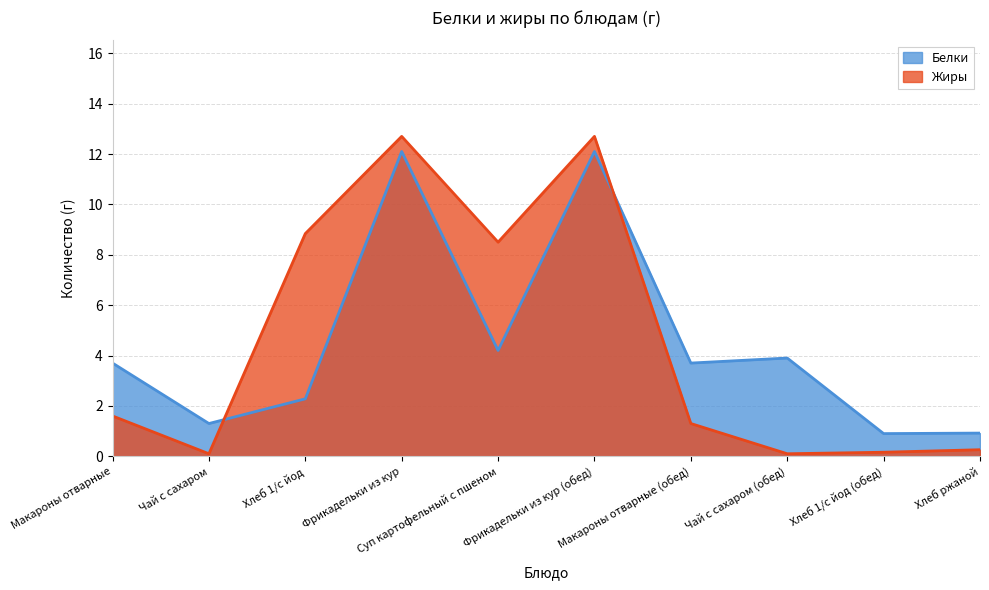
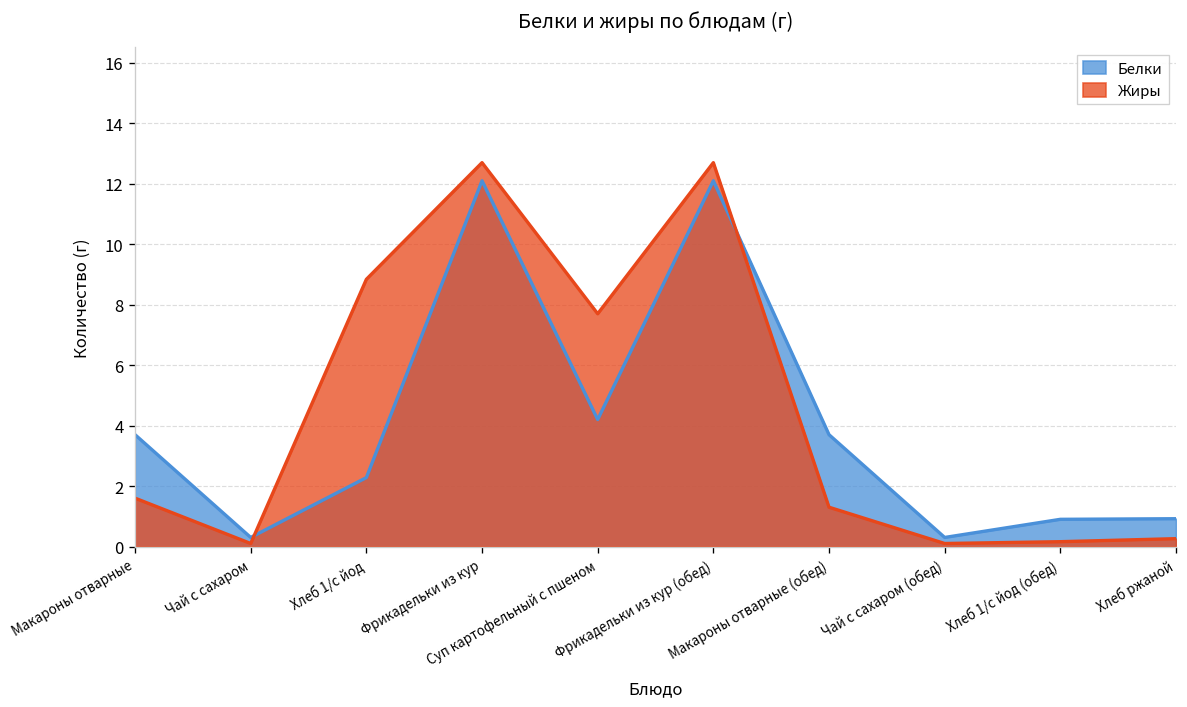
Белки, Чай с сахаром: 1.3 -> 0.3
Жиры, Суп картофельный с пшеном: 8.5 -> 7.7
Белки, Чай с сахаром (обед): 3.9 -> 0.3
